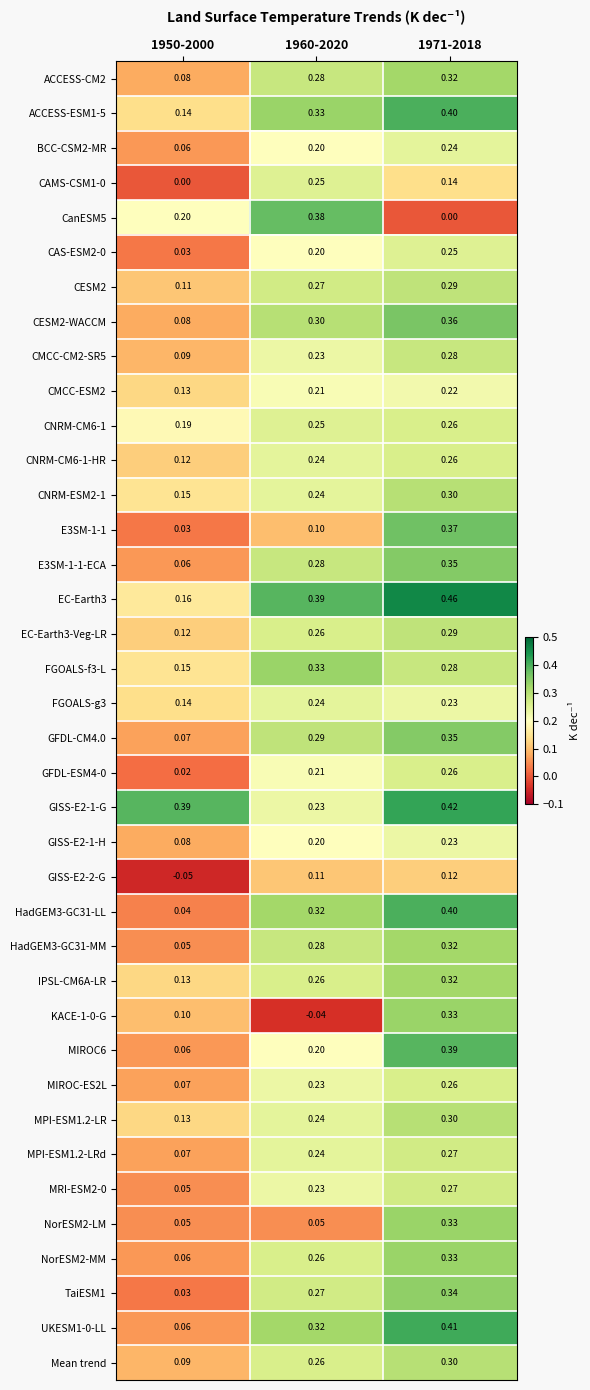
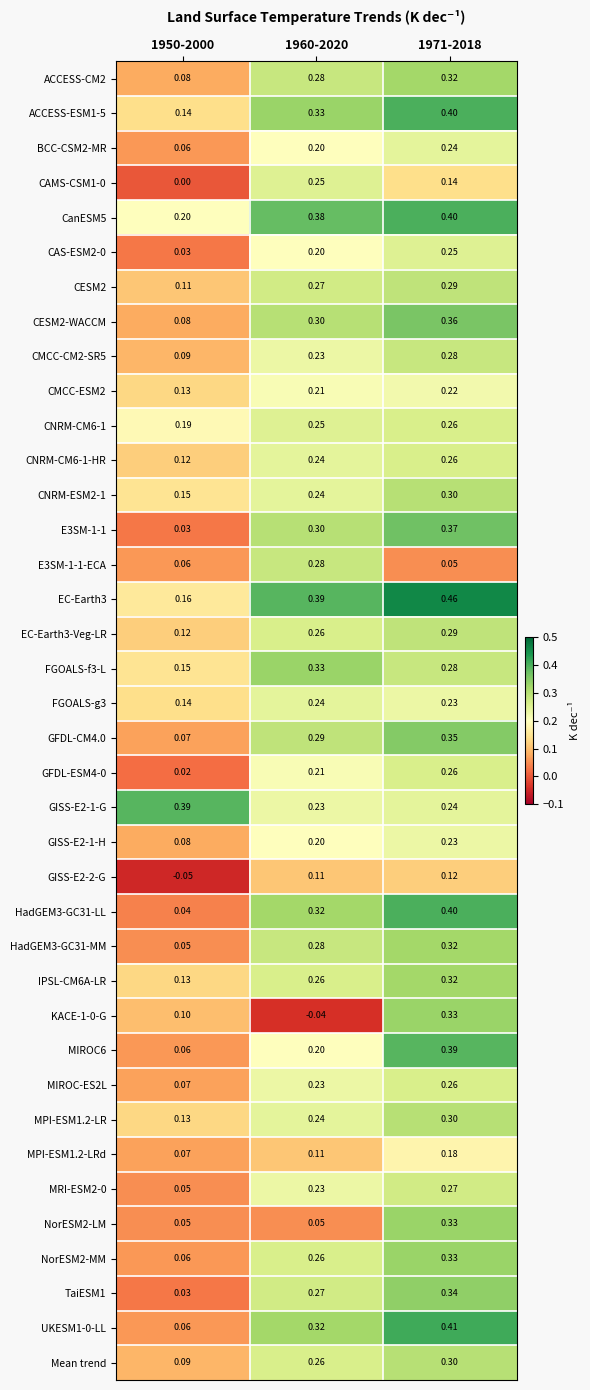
CanESM5, 1971-2018: 0.00 -> 0.40
E3SM-1-1, 1960-2020: 0.10 -> 0.30
E3SM-1-1-ECA, 1971-2018: 0.35 -> 0.05
GISS-E2-1-G, 1971-2018: 0.42 -> 0.24
MPI-ESM1.2-LRd, 1960-2020: 0.24 -> 0.11
MPI-ESM1.2-LRd, 1971-2018: 0.27 -> 0.18
